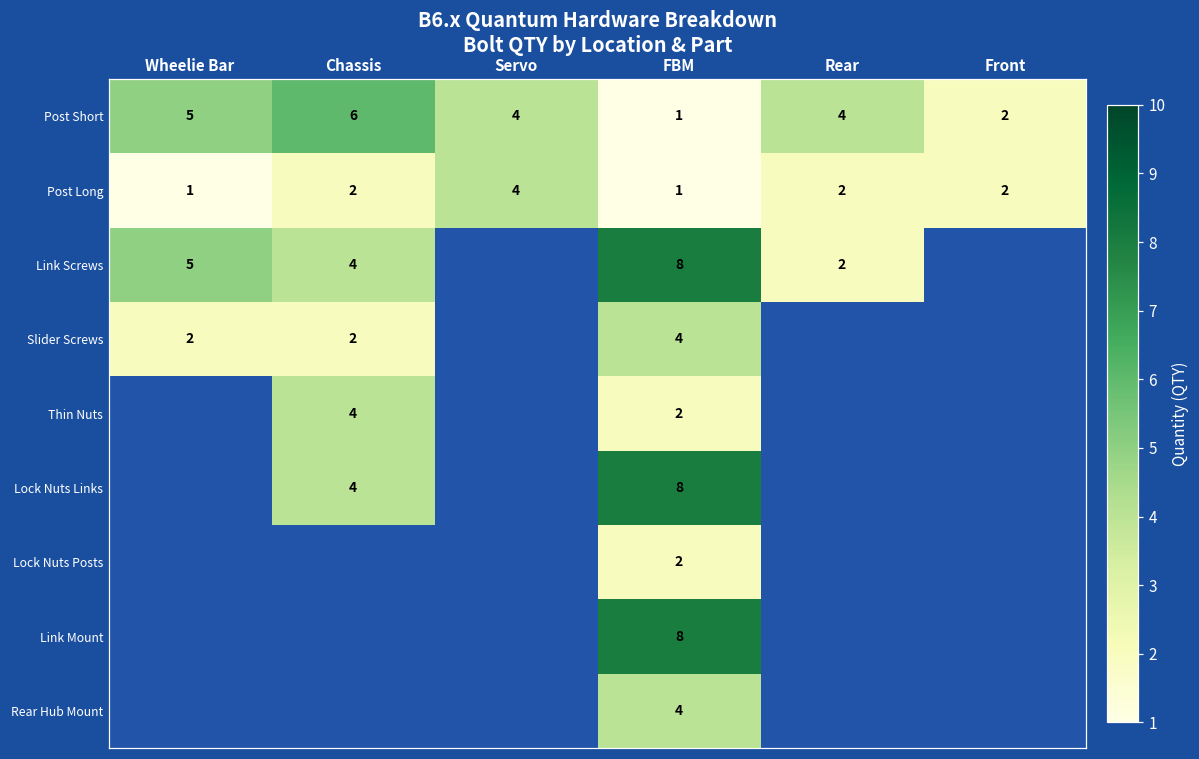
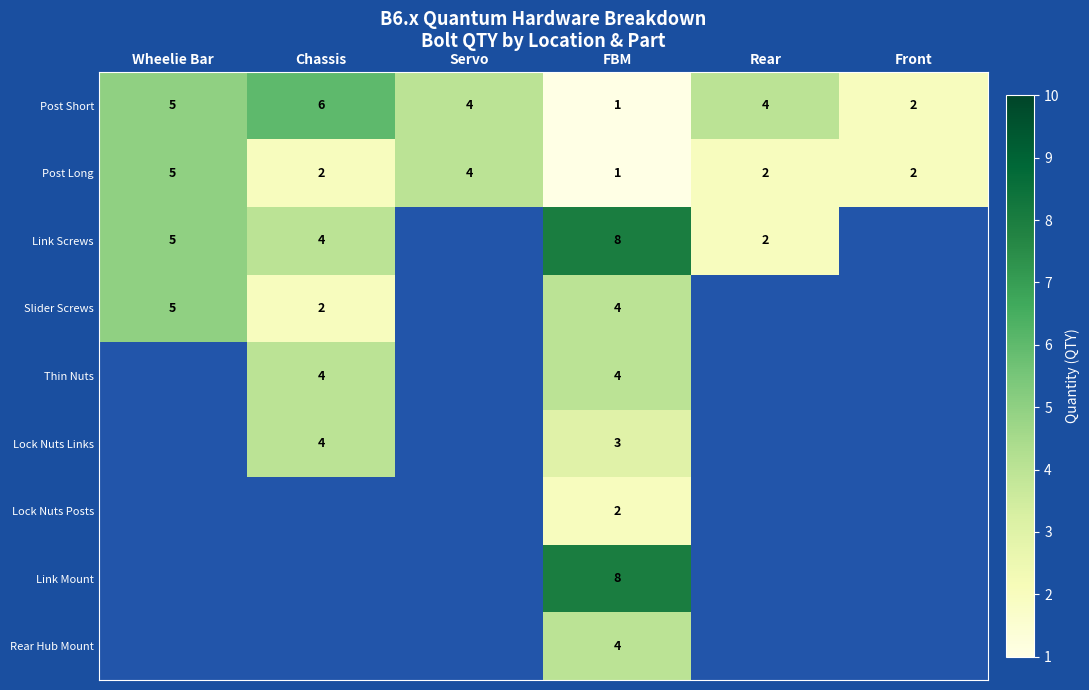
Post Long, Wheelie Bar: 1 -> 5
Slider Screws, Wheelie Bar: 2 -> 5
Thin Nuts, FBM: 2 -> 4
Lock Nuts Links, FBM: 8 -> 3
